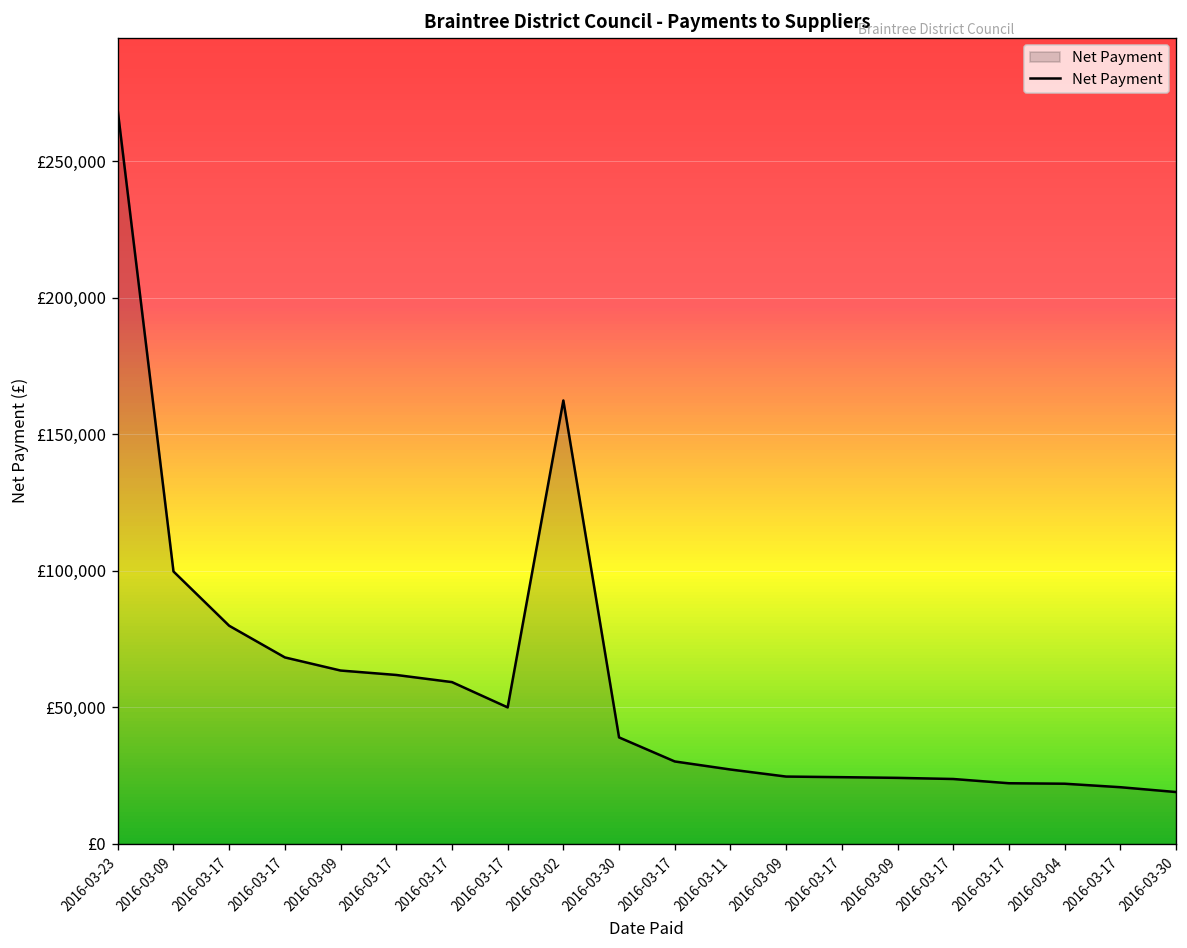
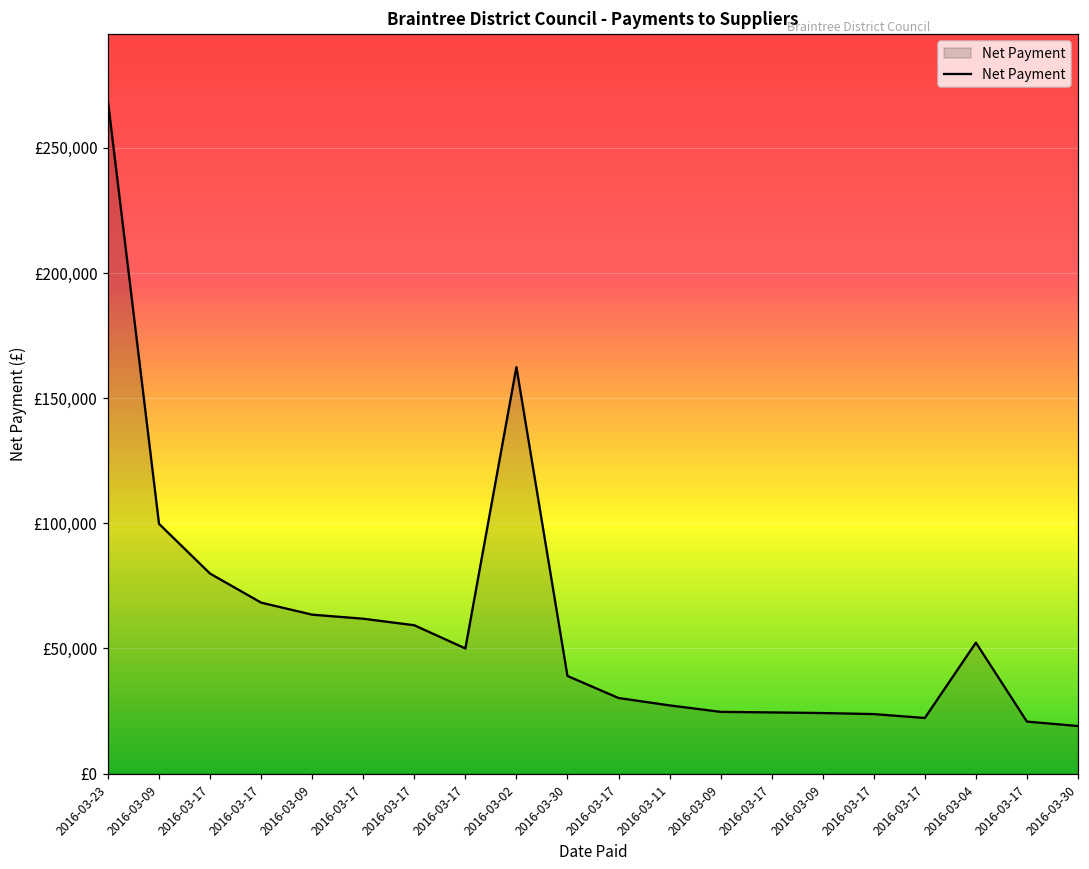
2016-03-04: £22,000 -> £52,000
